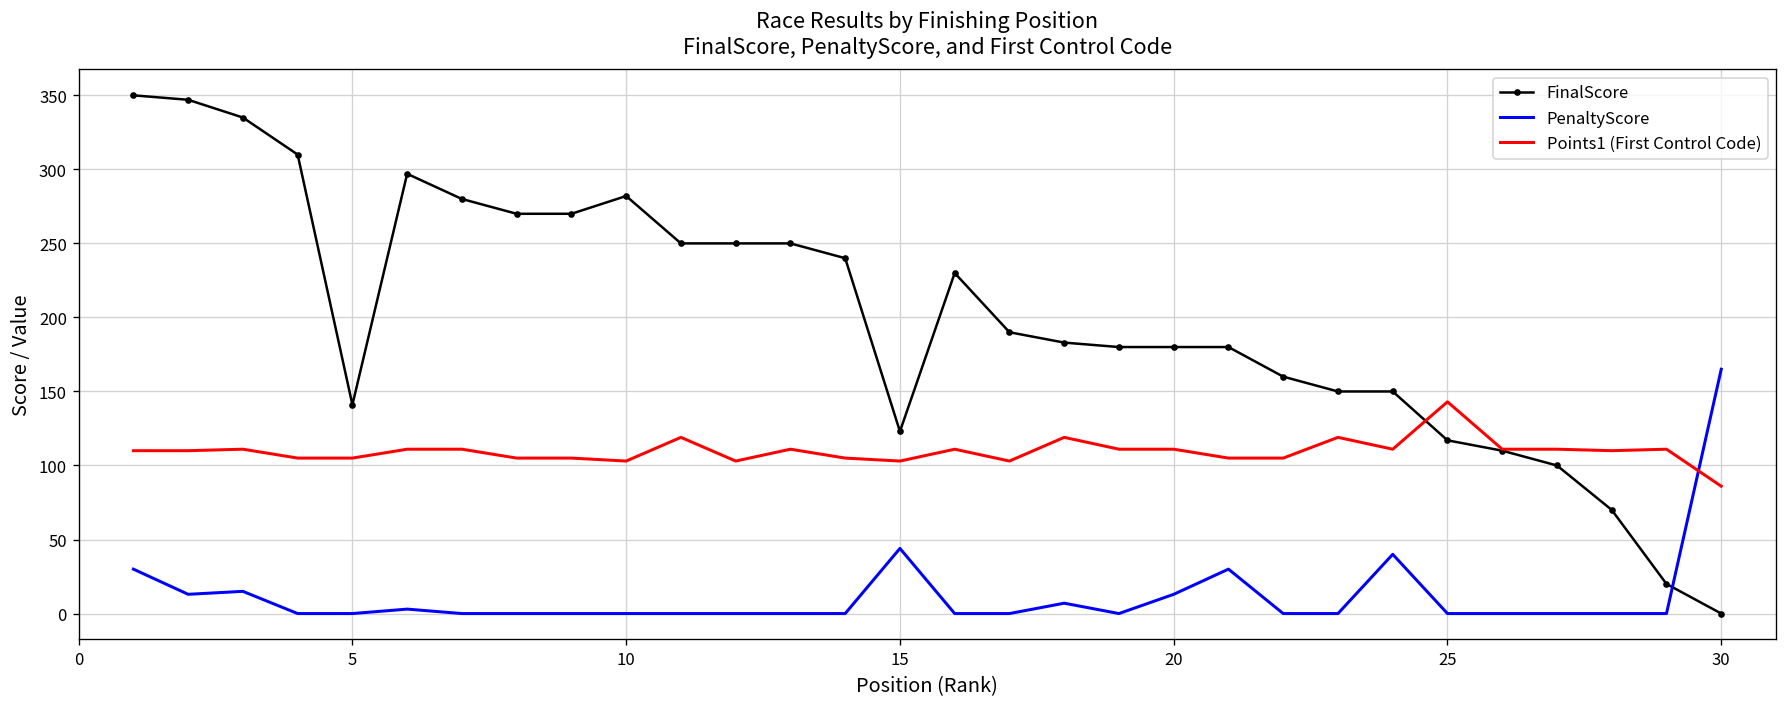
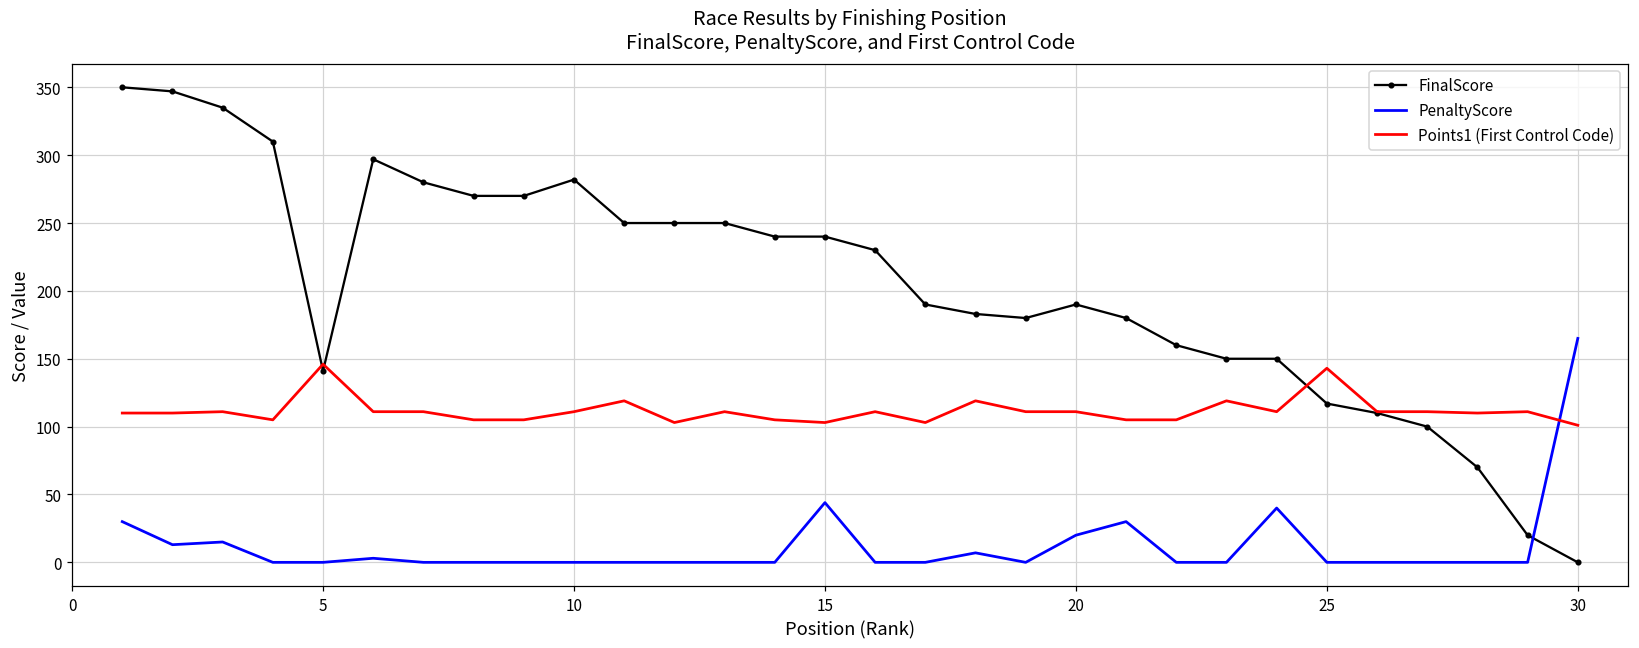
Points1 (First Control Code), 5: 105 -> 146
Points1 (First Control Code), 10: 103 -> 111
FinalScore, 15: 123 -> 240
FinalScore, 20: 180 -> 190
PenaltyScore, 20: 13 -> 20
Points1 (First Control Code), 30: 86 -> 101
